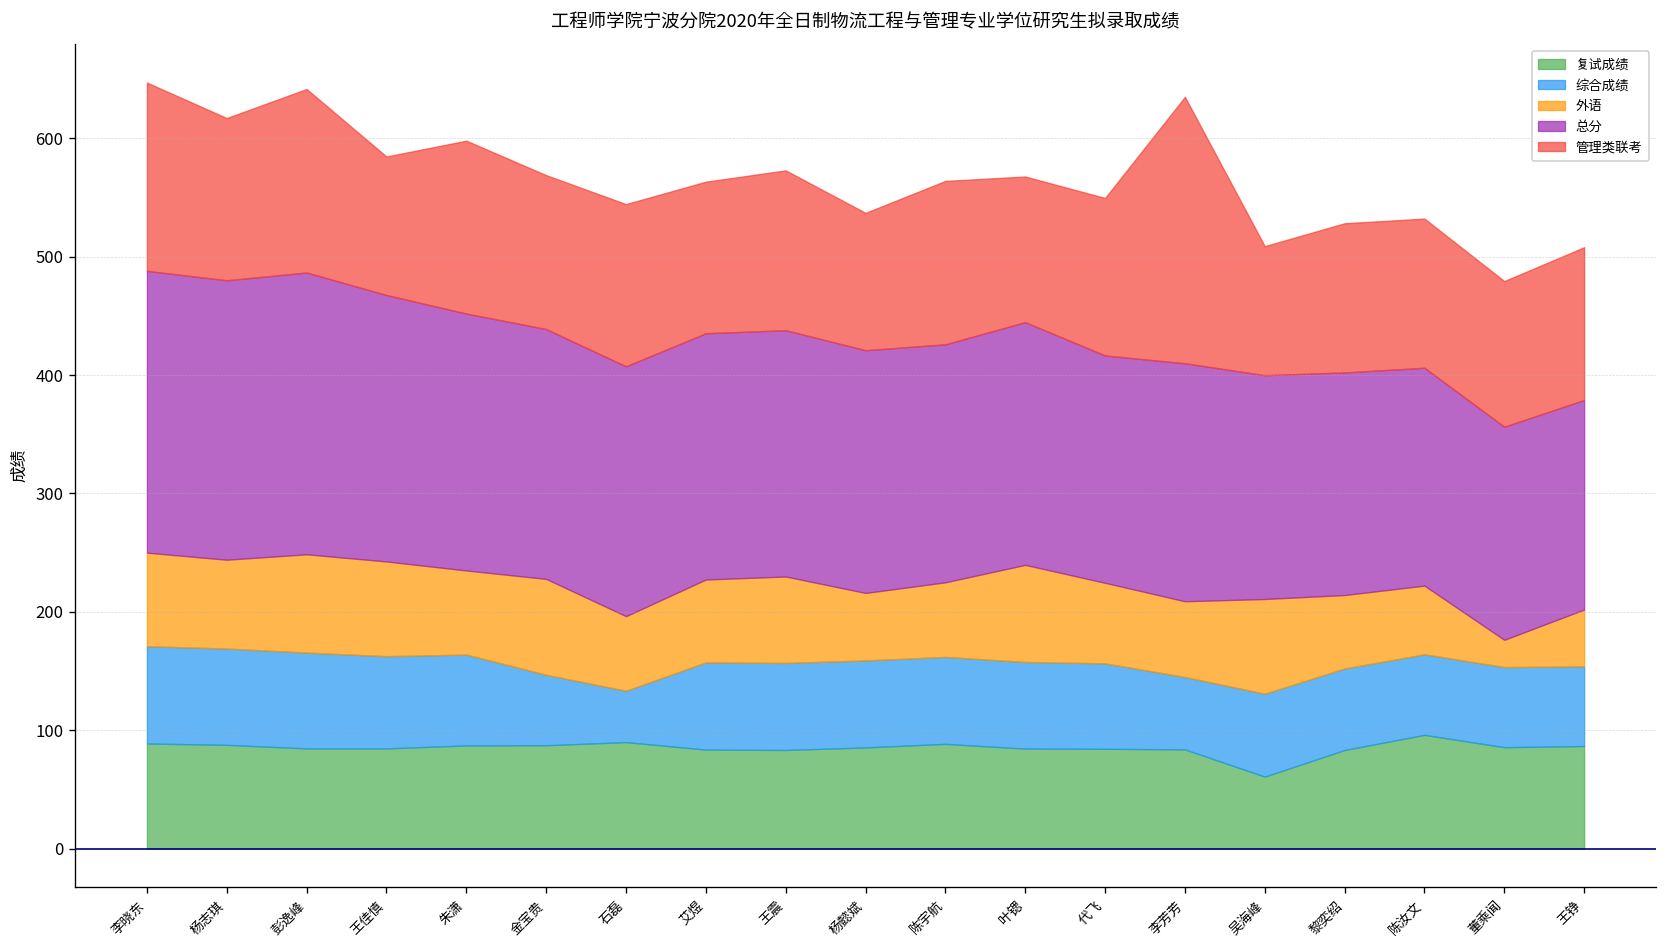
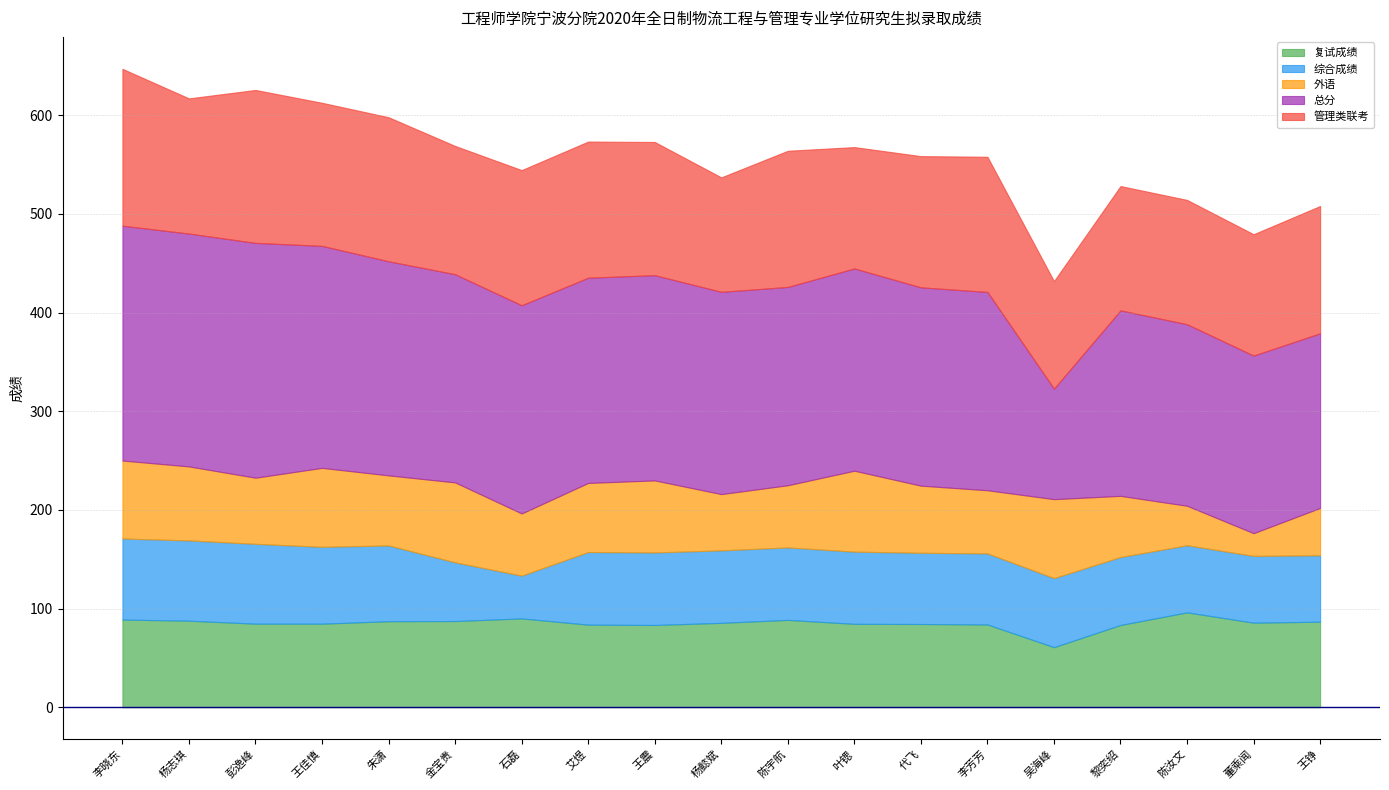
外语, 彭逸峰: 80 -> 70
管理类联考, 王佳慎: 120 -> 140
管理类联考, 艾煜: 130 -> 140
总分, 代飞: 190 -> 200
综合成绩, 李芳芳: 60 -> 70
管理类联考, 李芳芳: 230 -> 140
总分, 吴海峰: 190 -> 110
外语, 陈汝文: 60 -> 40
